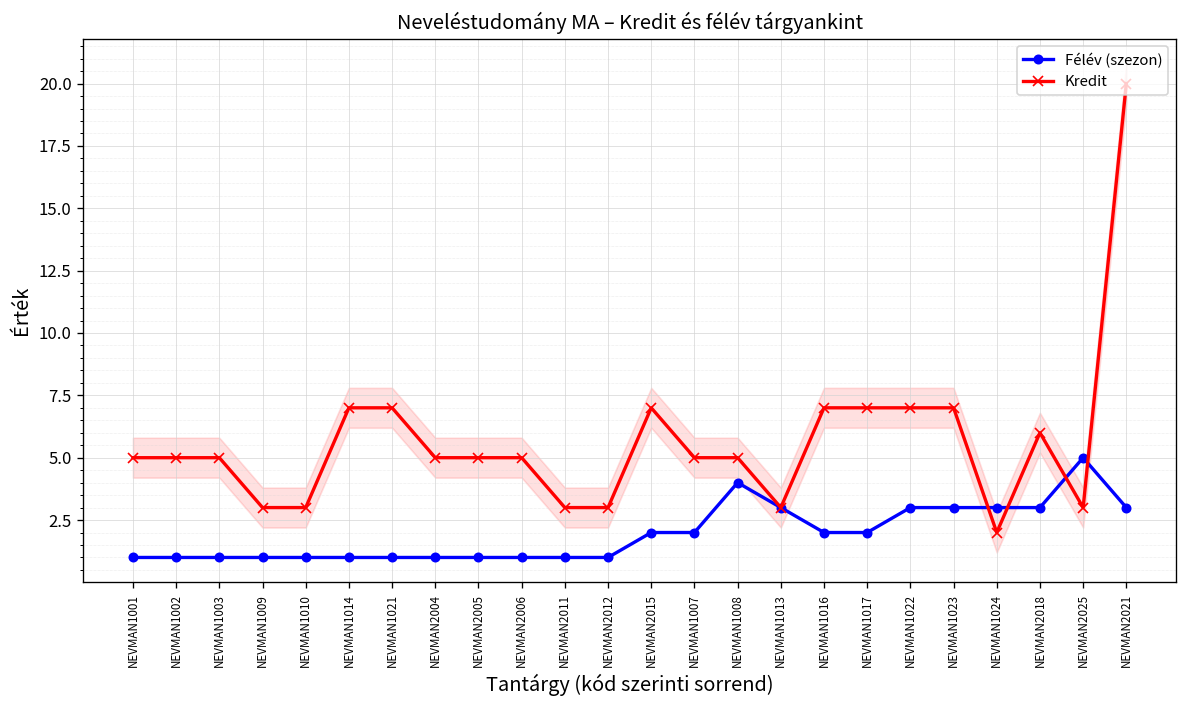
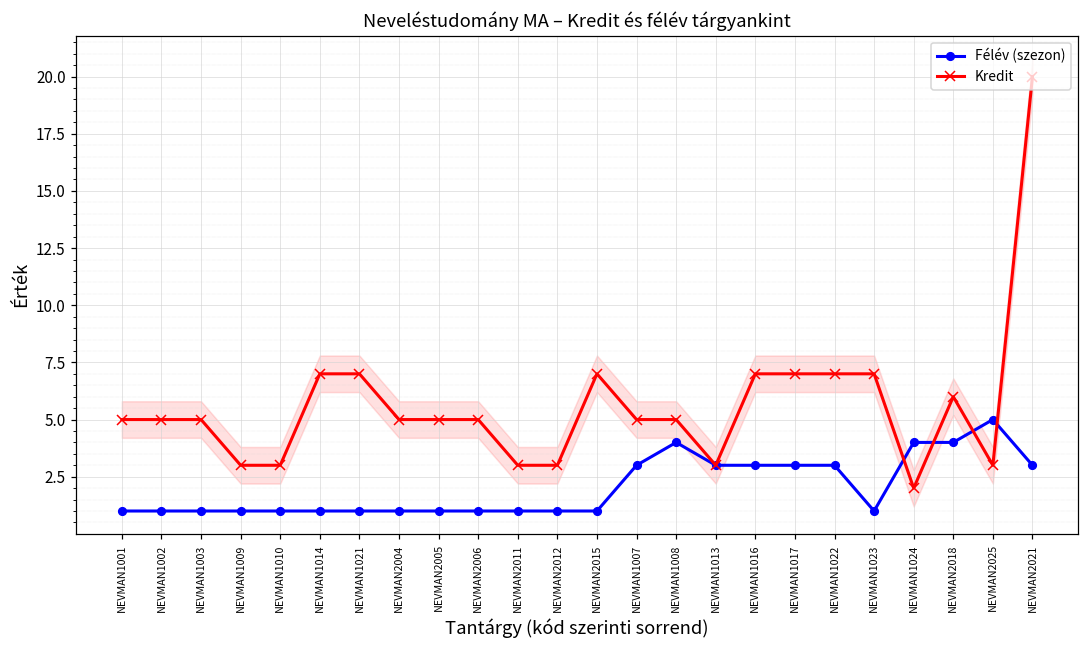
Félév (szezon), NEVMAN2015: 2 -> 1
Félév (szezon), NEVMAN1007: 2 -> 3
Félév (szezon), NEVMAN1016: 2 -> 3
Félév (szezon), NEVMAN1017: 2 -> 3
Félév (szezon), NEVMAN1023: 3 -> 1
Félév (szezon), NEVMAN1024: 3 -> 4
Félév (szezon), NEVMAN2018: 3 -> 4
